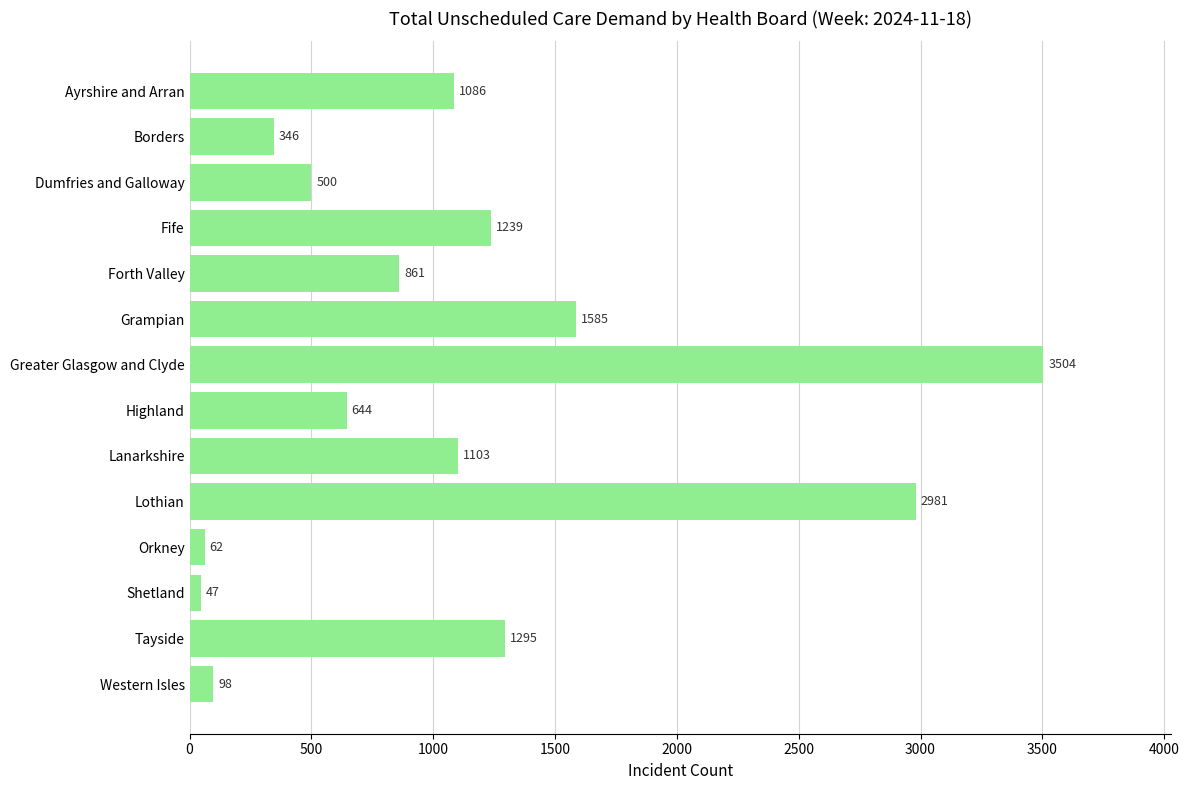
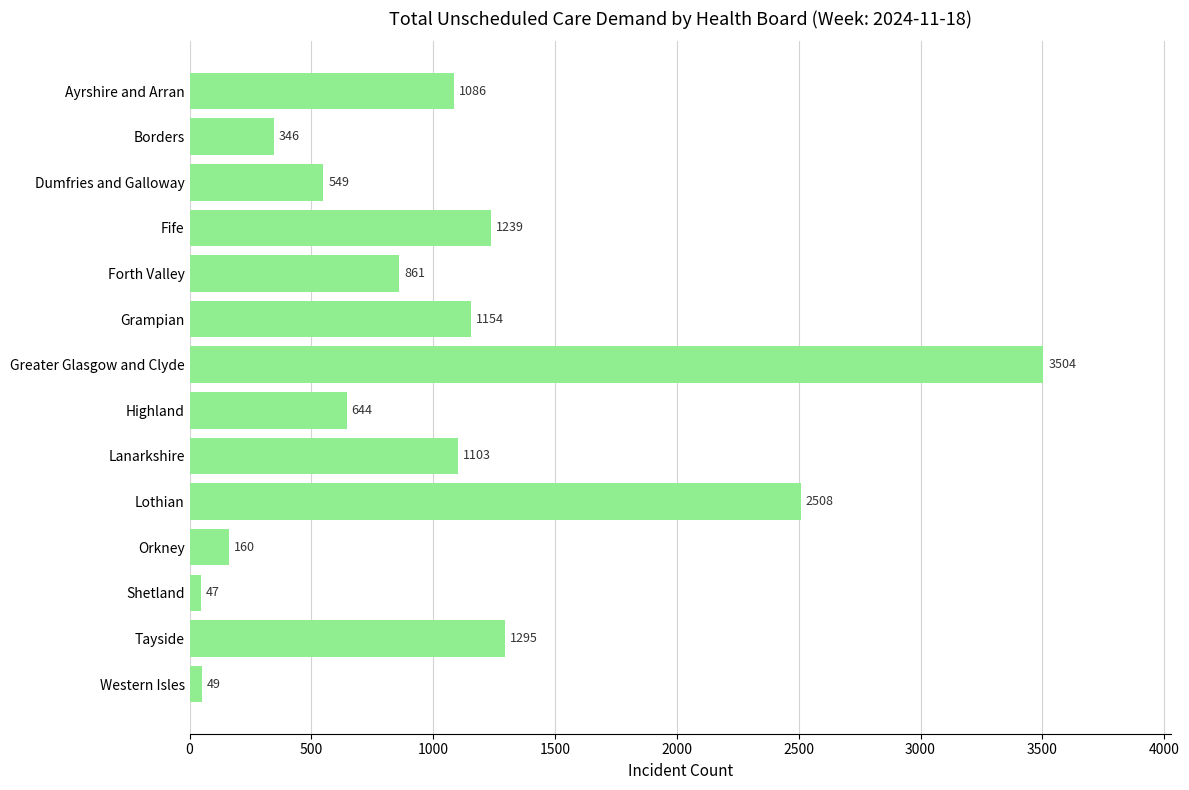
Dumfries and Galloway: 500 -> 549
Grampian: 1585 -> 1154
Lothian: 2981 -> 2508
Orkney: 62 -> 160
Western Isles: 98 -> 49
